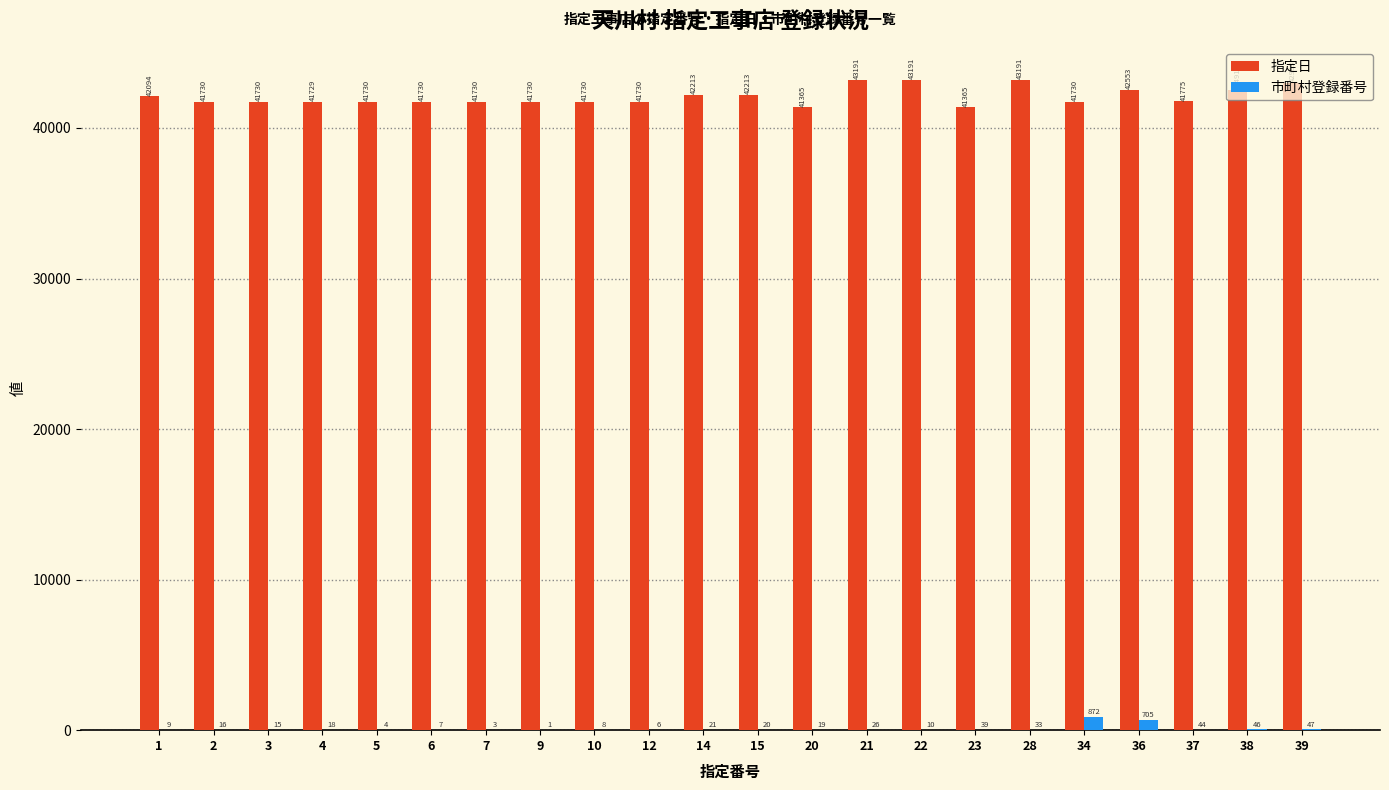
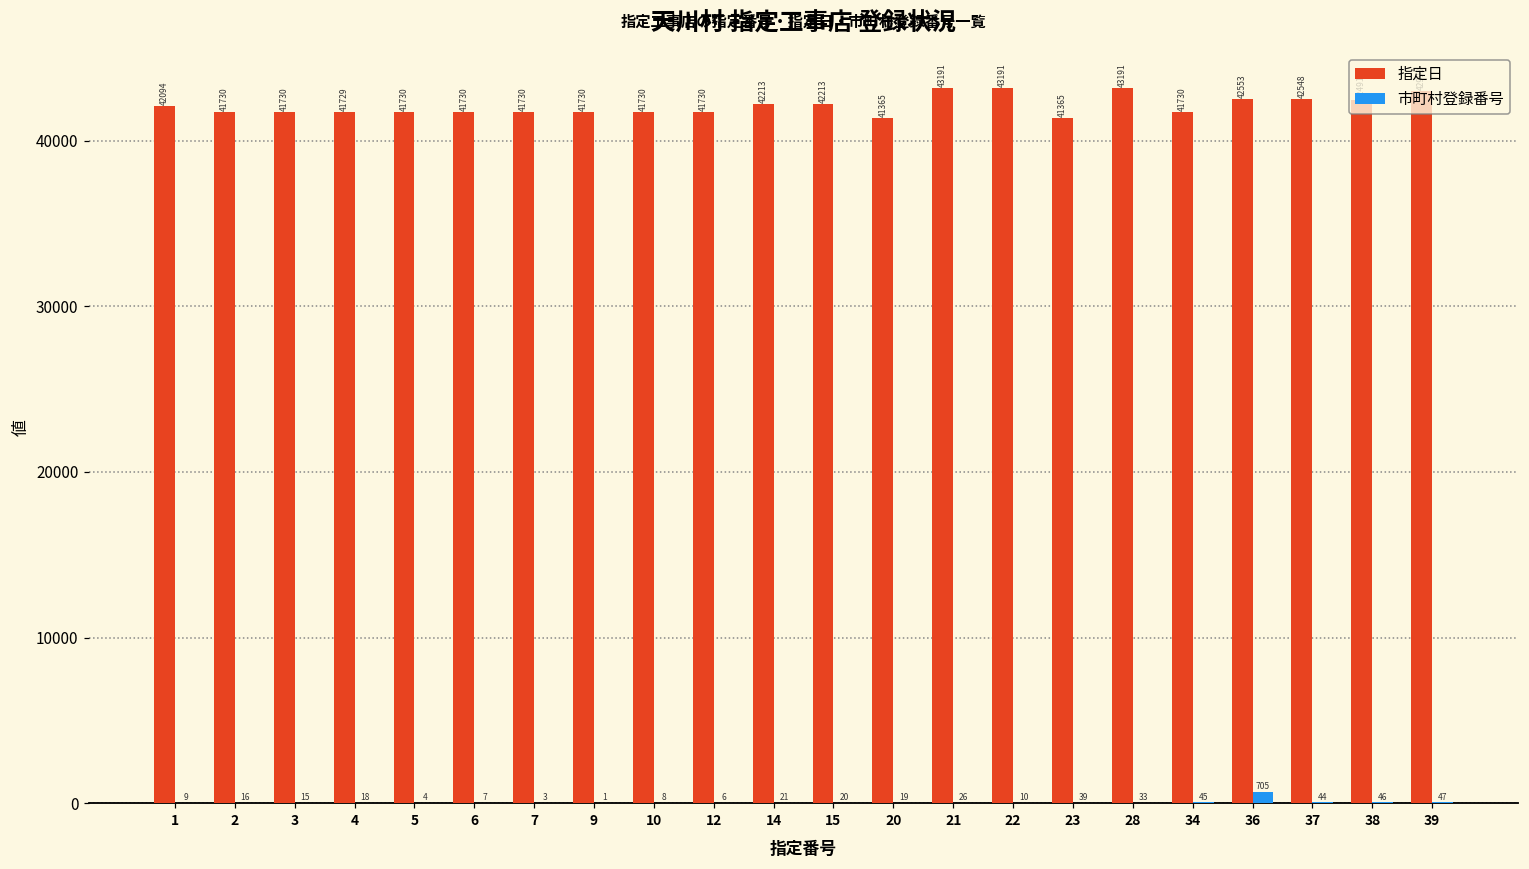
市町村登録番号, 34: 872 -> 45
指定日, 37: 41775 -> 42548
